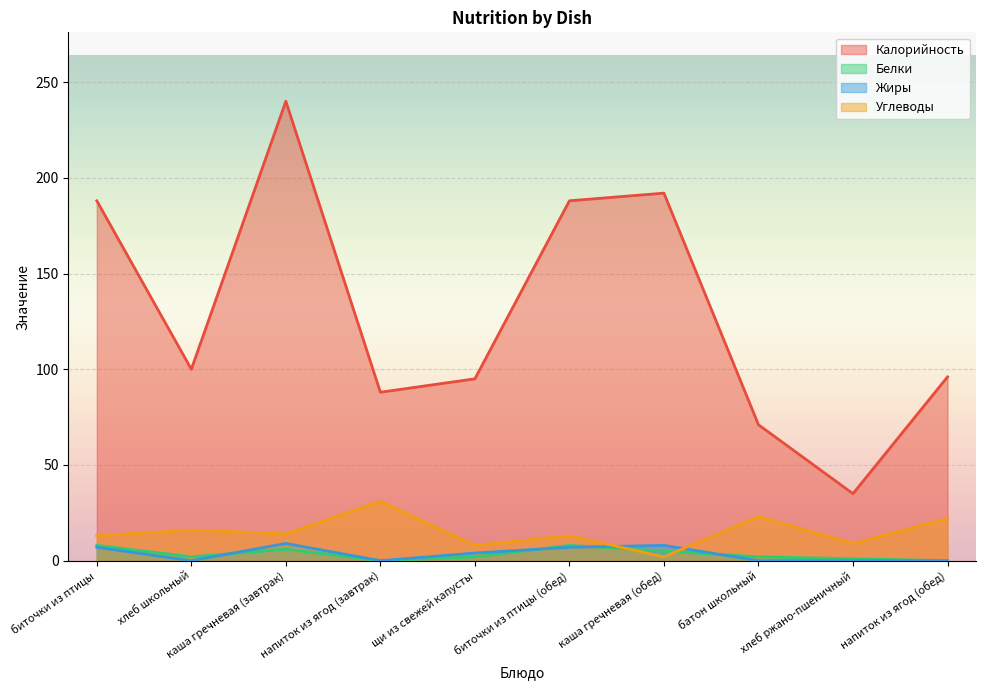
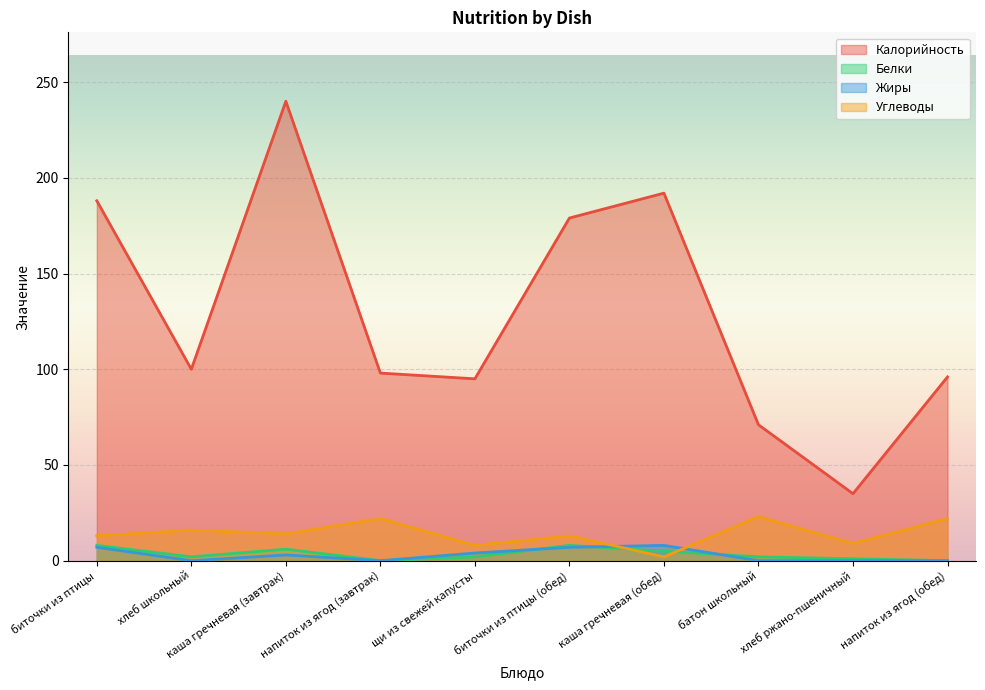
Жиры, каша гречневая (завтрак): 9 -> 3
Калорийность, напиток из ягод (завтрак): 88 -> 98
Углеводы, напиток из ягод (завтрак): 31 -> 22
Калорийность, биточки из птицы (обед): 188 -> 179
